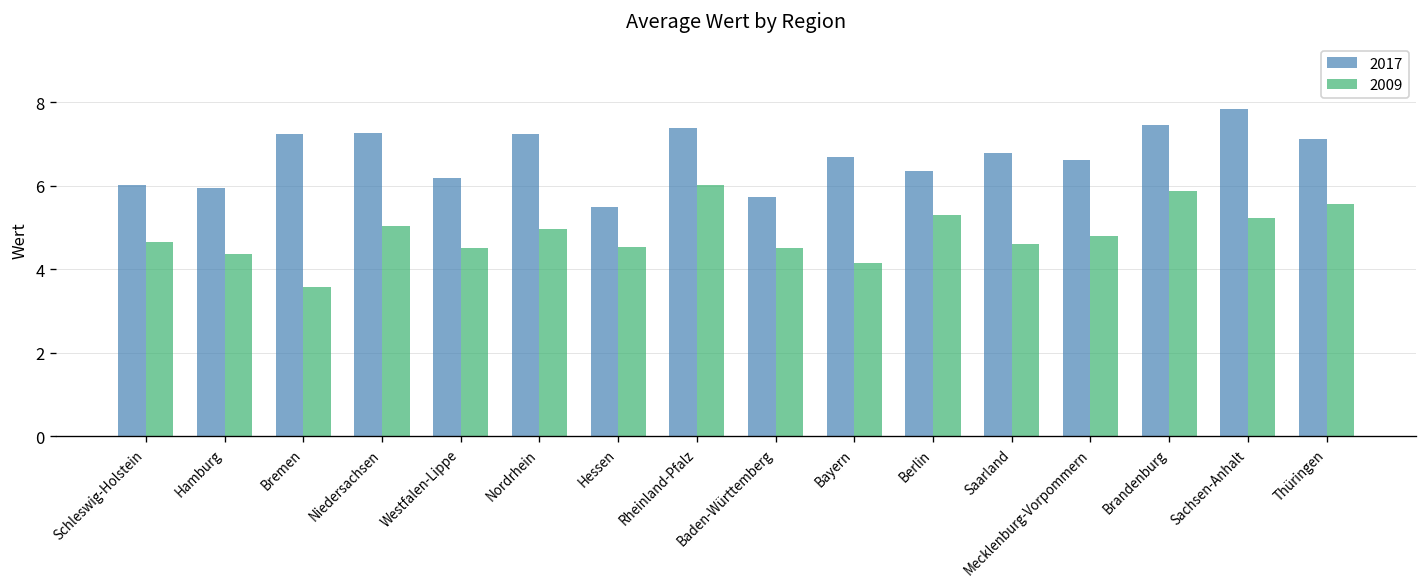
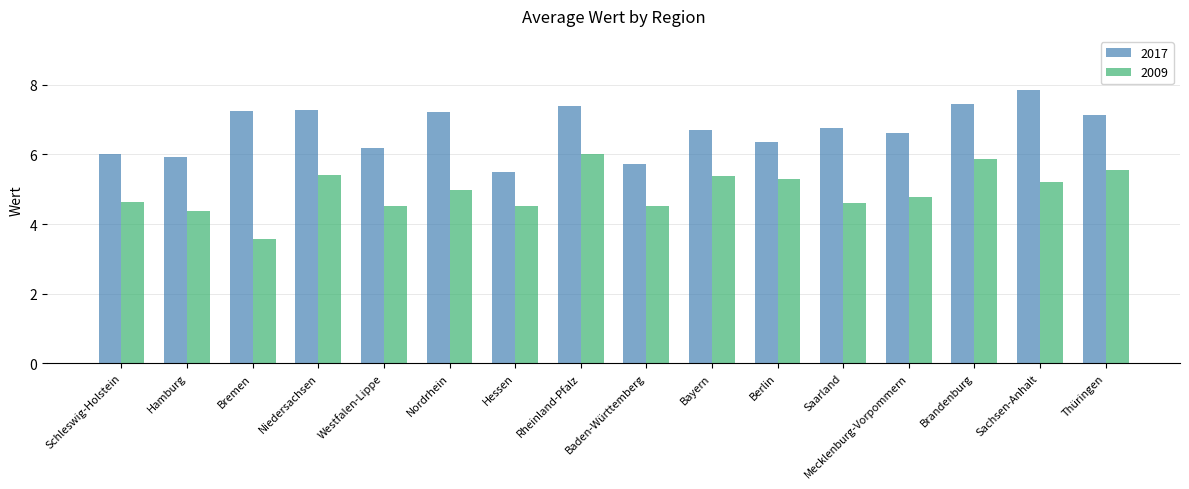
2009, Niedersachsen: 5.0 -> 5.4
2009, Bayern: 4.1 -> 5.4
